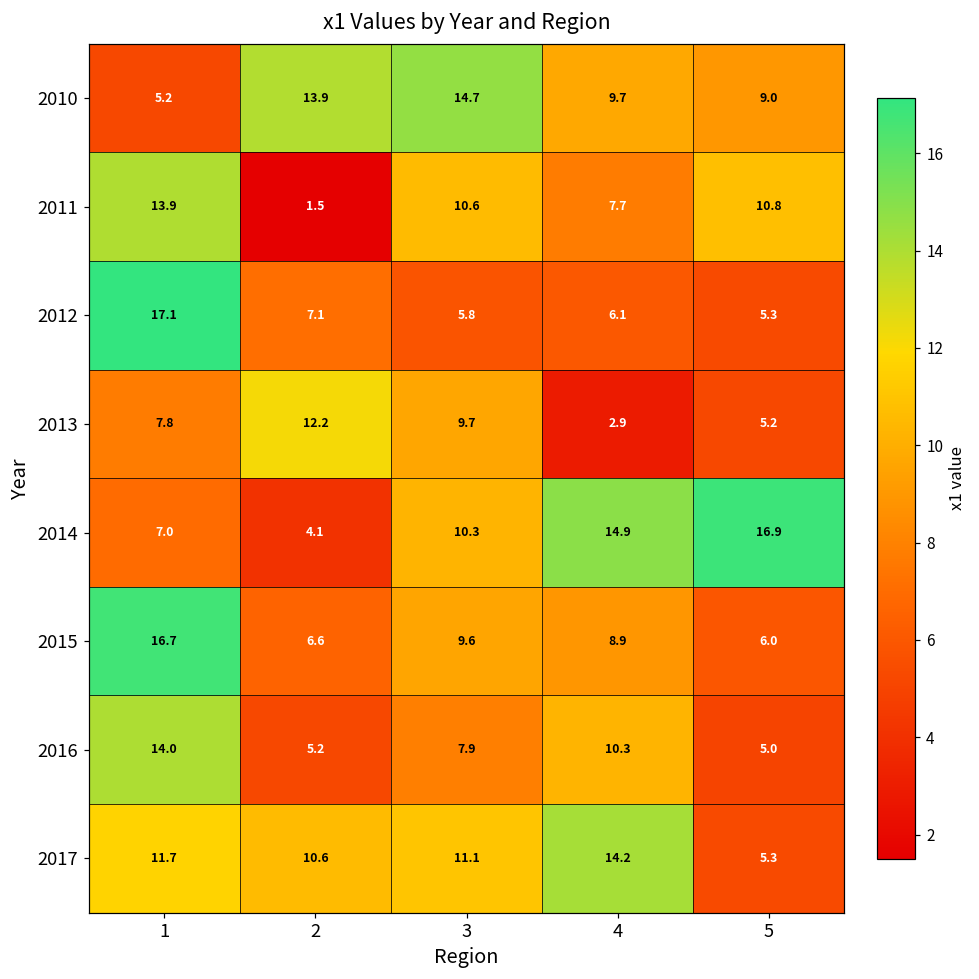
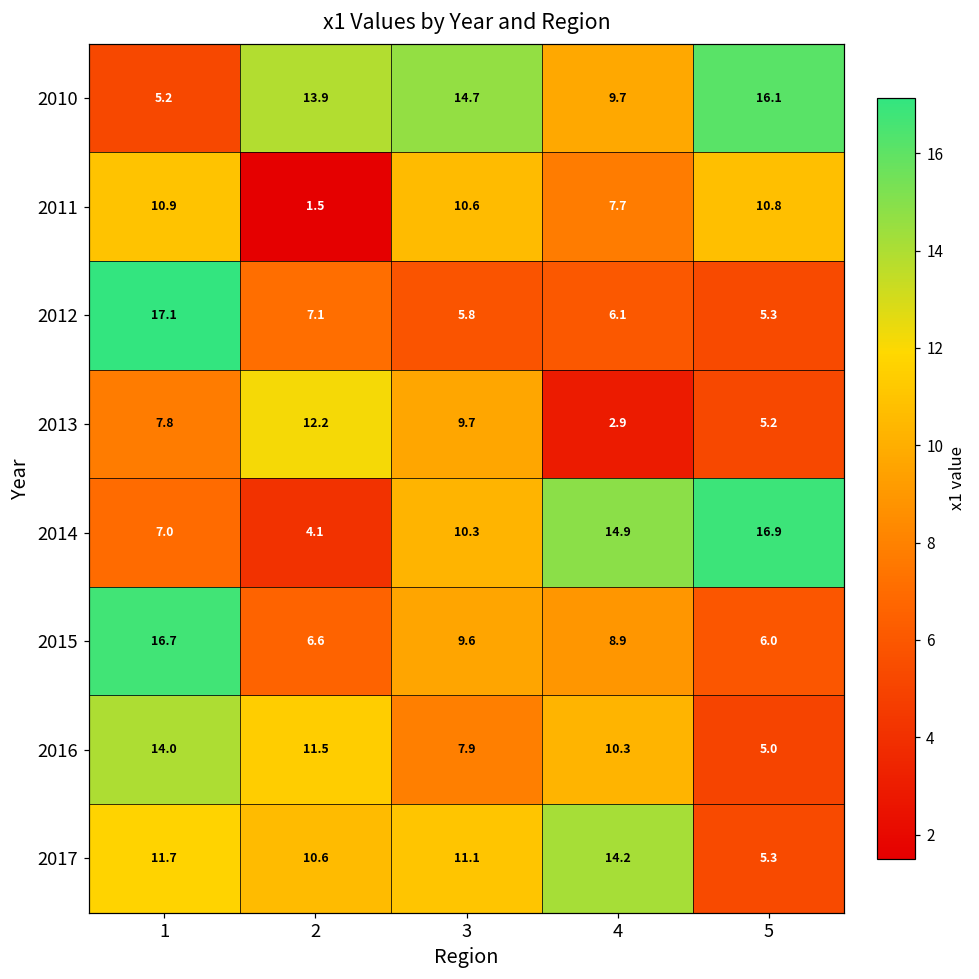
2010, 5: 9.0 -> 16.1
2011, 1: 13.9 -> 10.9
2016, 2: 5.2 -> 11.5
